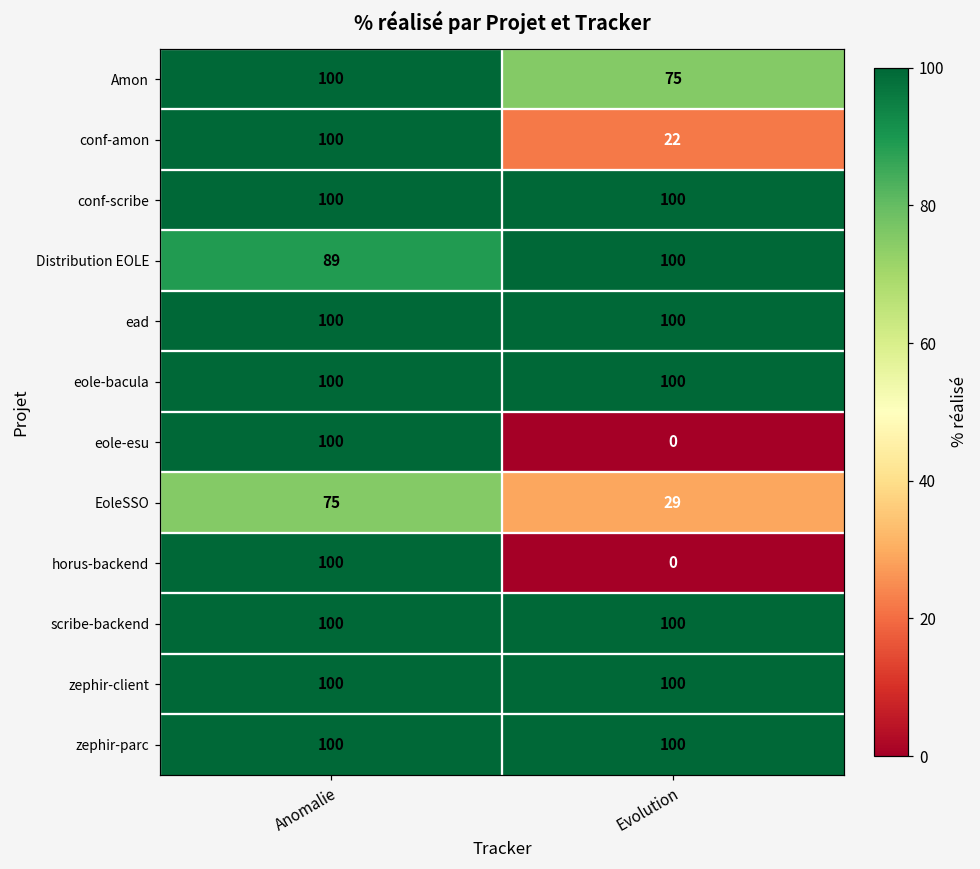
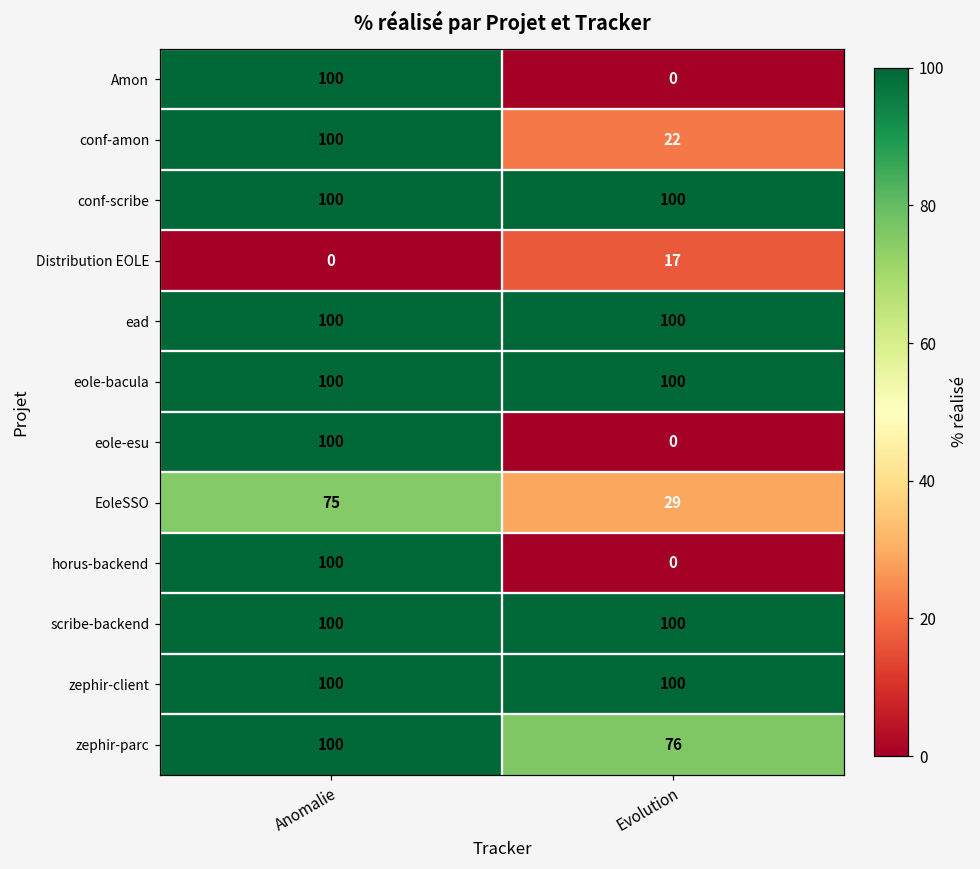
Amon, Evolution: 75 -> 0
Distribution EOLE, Anomalie: 89 -> 0
Distribution EOLE, Evolution: 100 -> 17
zephir-parc, Evolution: 100 -> 76
